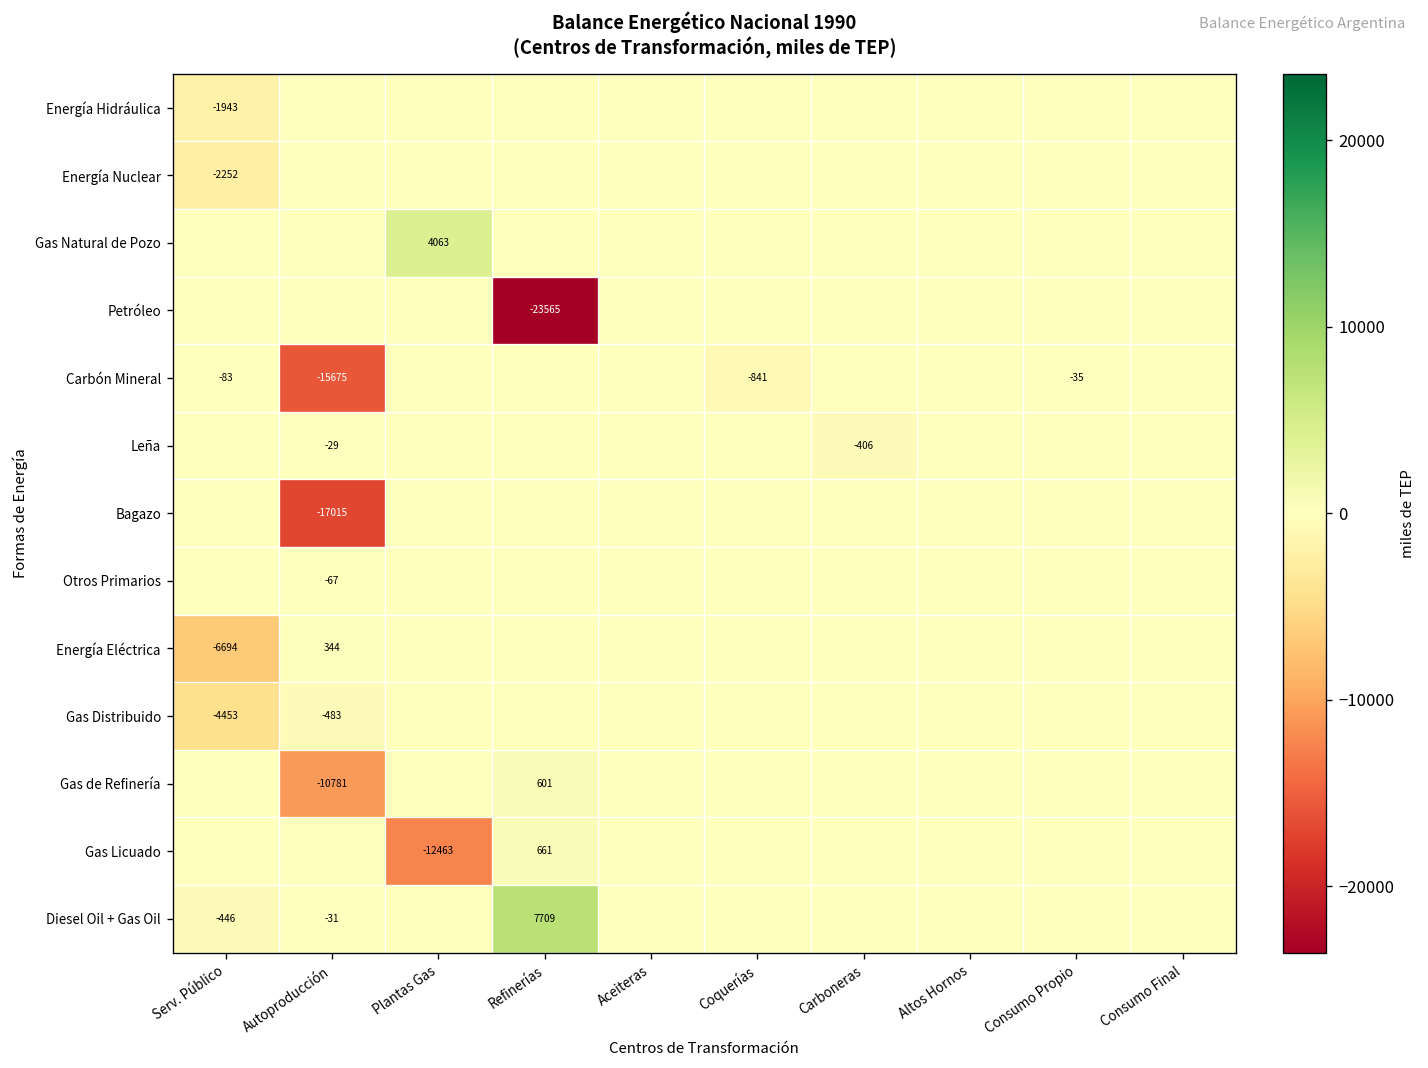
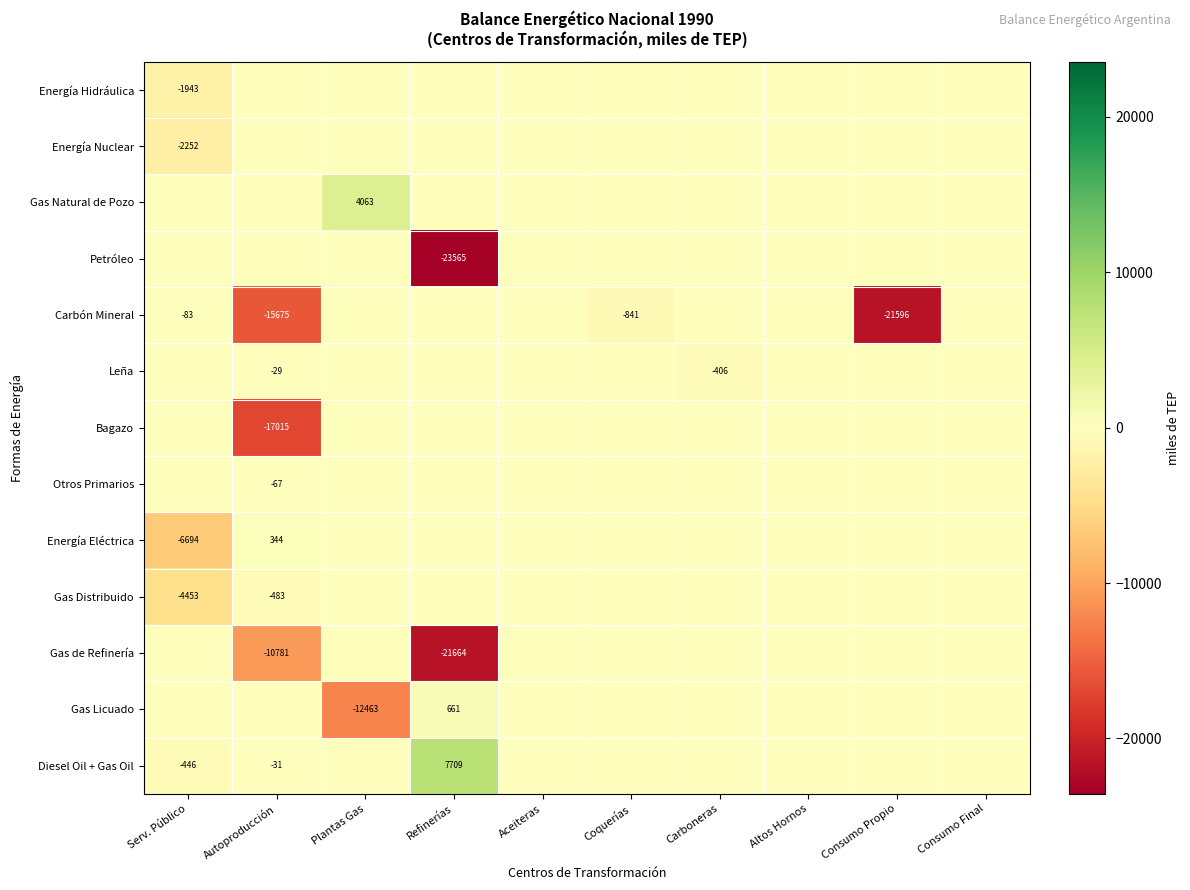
Carbón Mineral, Consumo Propio: -35 -> -21596
Gas de Refinería, Refinerías: 601 -> -21664
